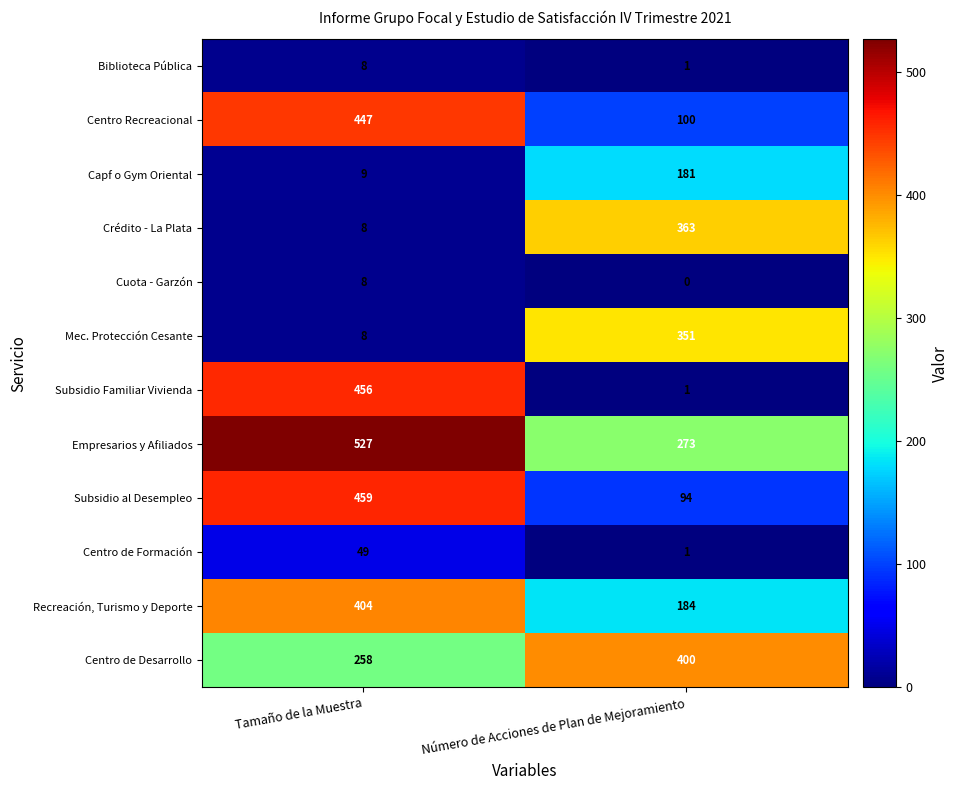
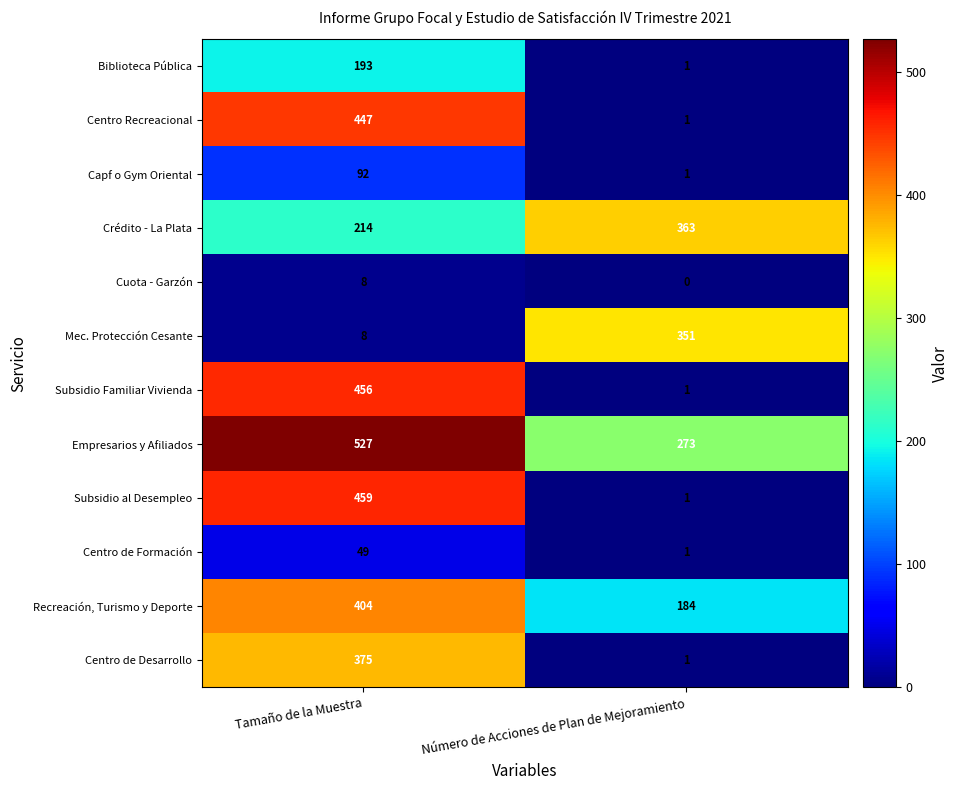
Biblioteca Pública, Tamaño de la Muestra: 8 -> 193
Centro Recreacional, Número de Acciones de Plan de Mejoramiento: 100 -> 1
Capf o Gym Oriental, Tamaño de la Muestra: 9 -> 92
Capf o Gym Oriental, Número de Acciones de Plan de Mejoramiento: 181 -> 1
Crédito - La Plata, Tamaño de la Muestra: 8 -> 214
Subsidio al Desempleo, Número de Acciones de Plan de Mejoramiento: 94 -> 1
Centro de Desarrollo, Tamaño de la Muestra: 258 -> 375
Centro de Desarrollo, Número de Acciones de Plan de Mejoramiento: 400 -> 1
